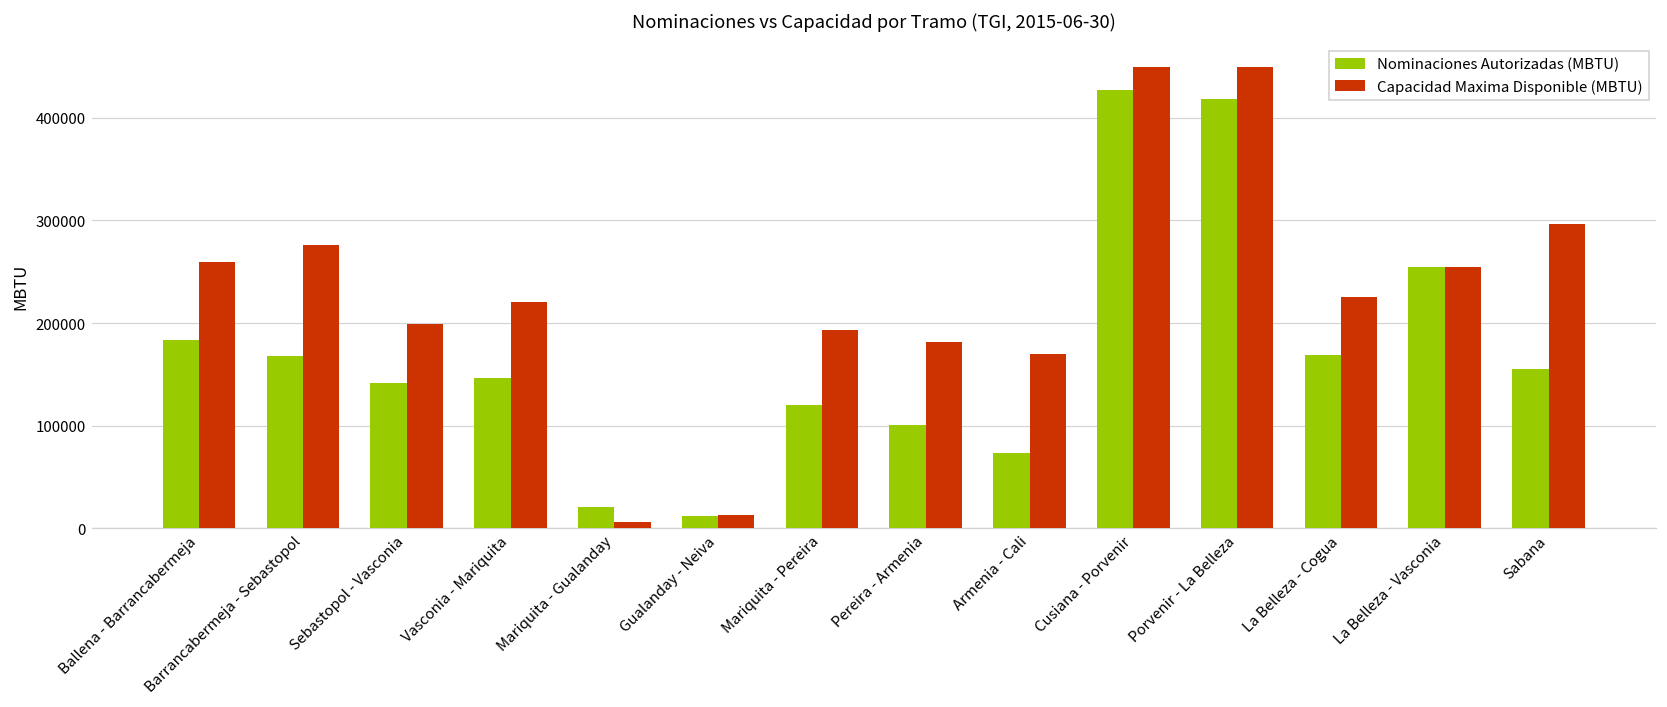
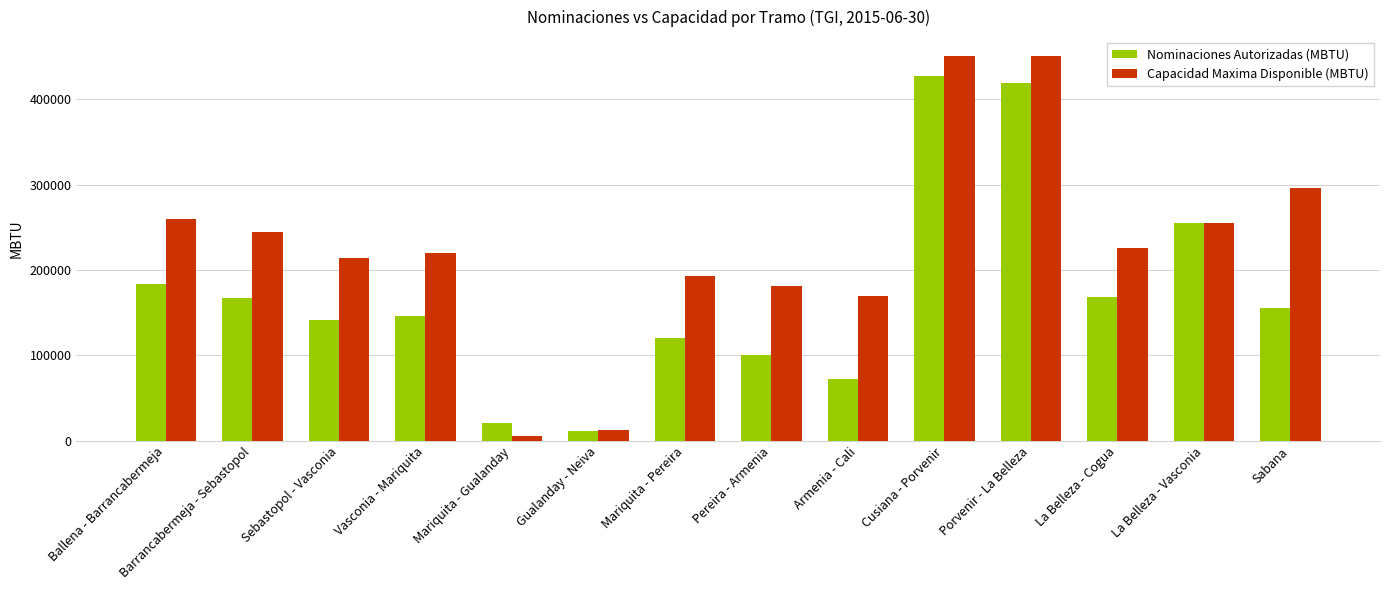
Capacidad Maxima Disponible (MBTU), Barrancabermeja - Sebastopol: 280000 -> 250000
Capacidad Maxima Disponible (MBTU), Sebastopol - Vasconia: 200000 -> 210000
